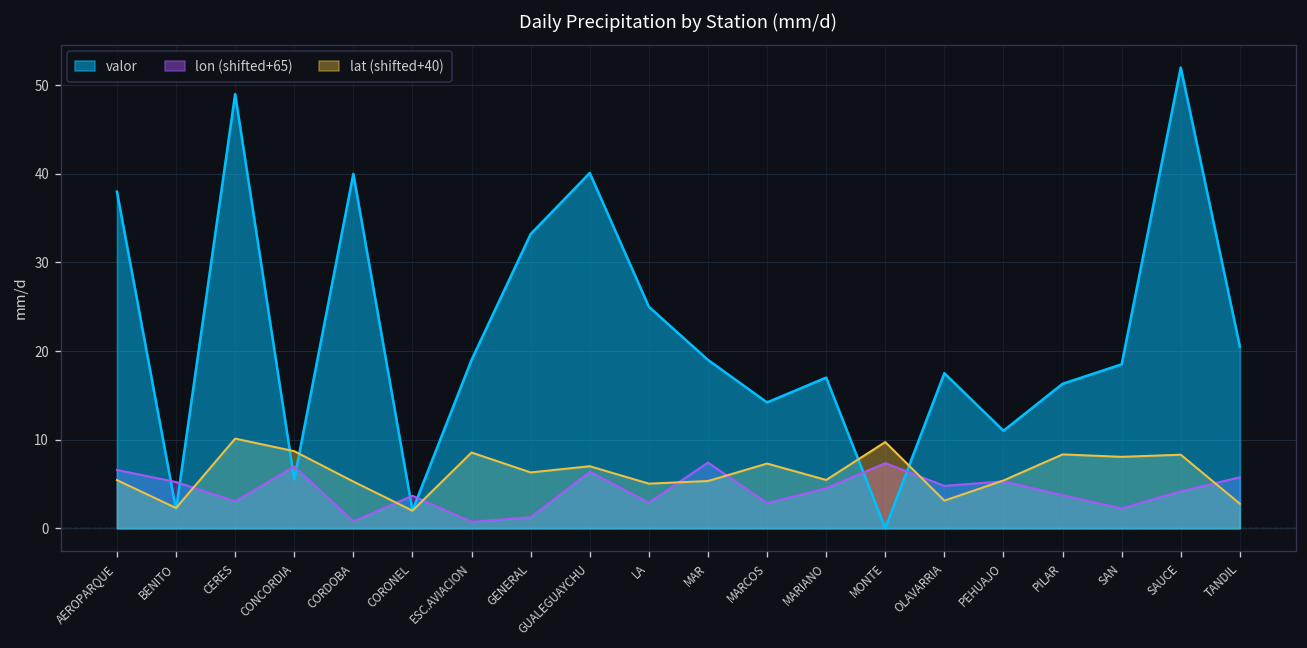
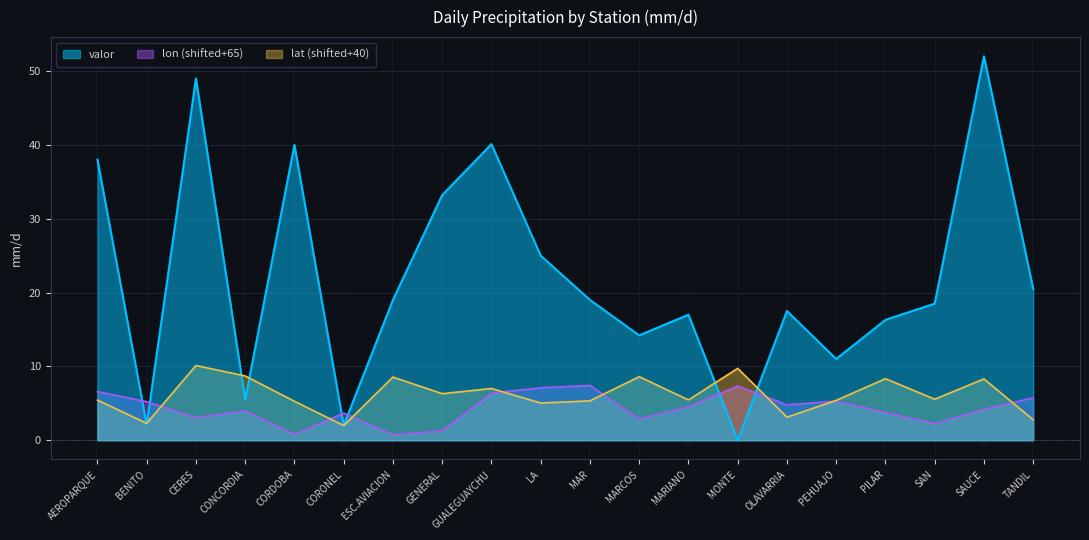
lon (shifted+65), CONCORDIA: 7 -> 4
lon (shifted+65), LA: 3 -> 7
lat (shifted+40), MARCOS: 7 -> 9
lat (shifted+40), SAN: 8 -> 6
